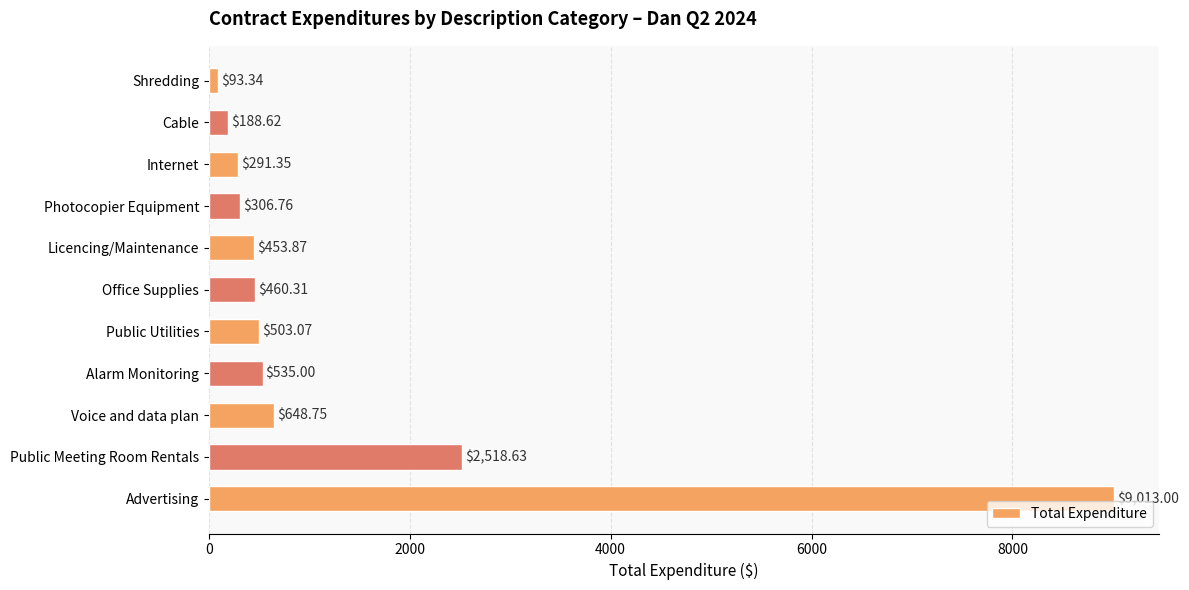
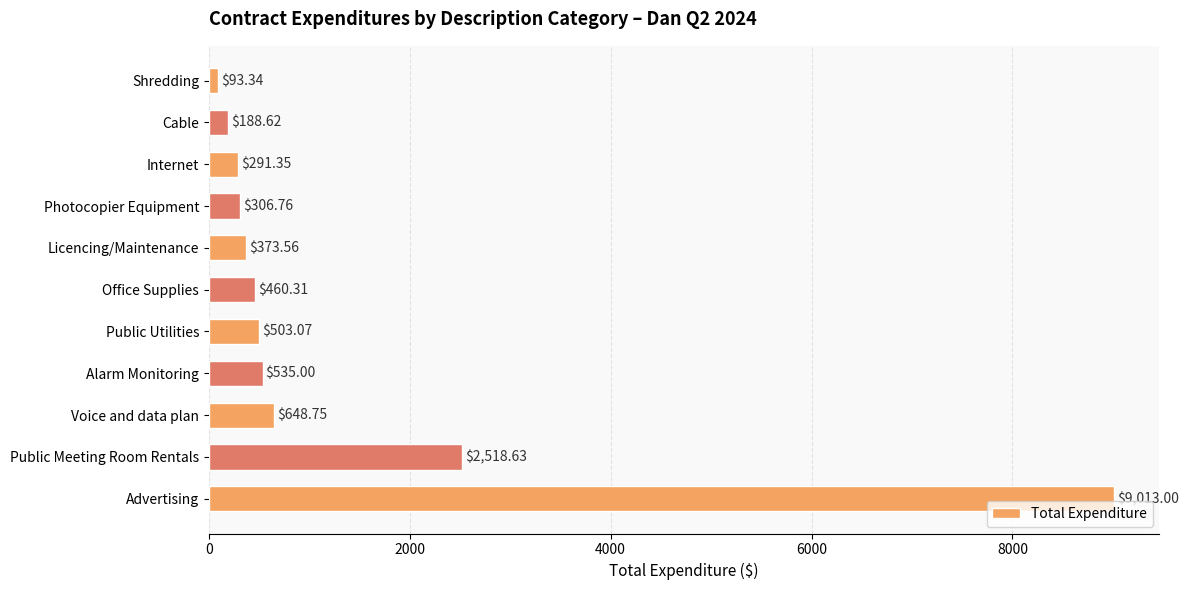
Licencing/Maintenance: $453.87 -> $373.56
